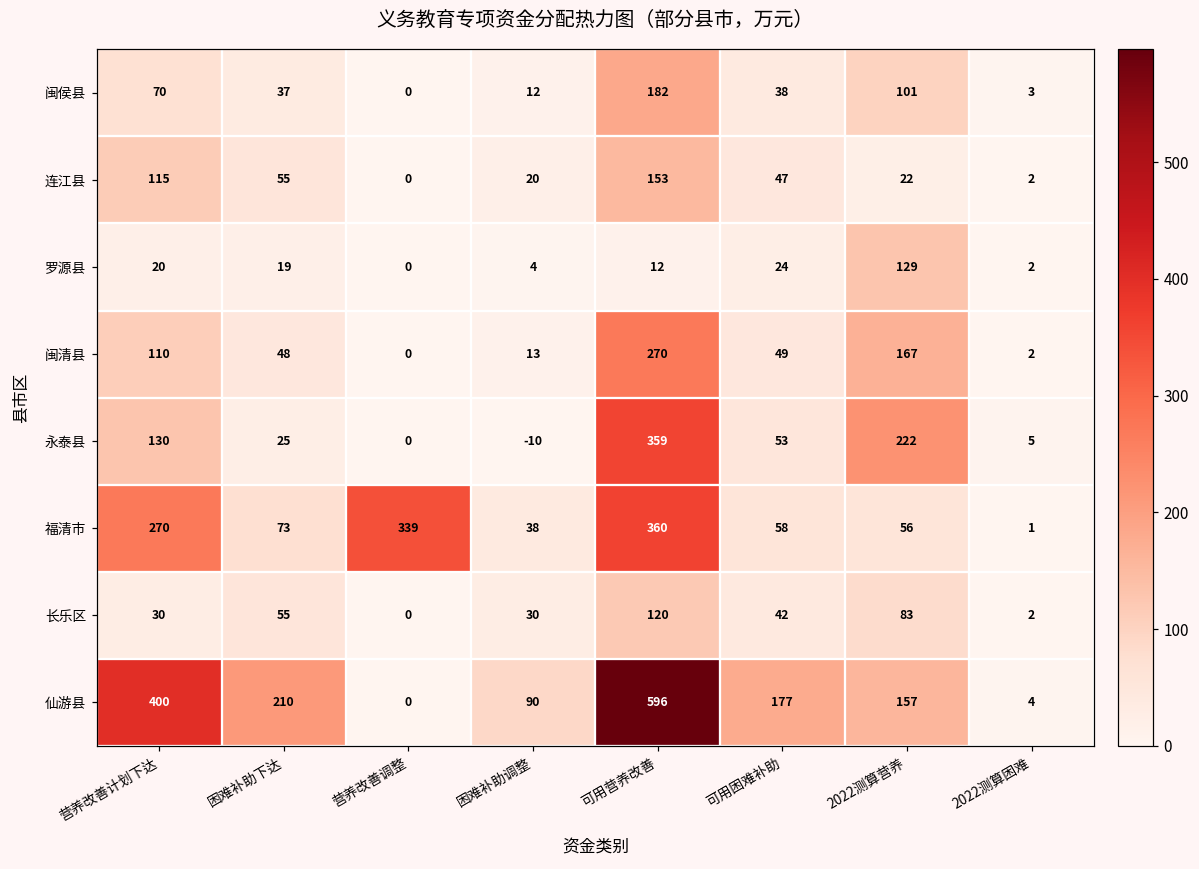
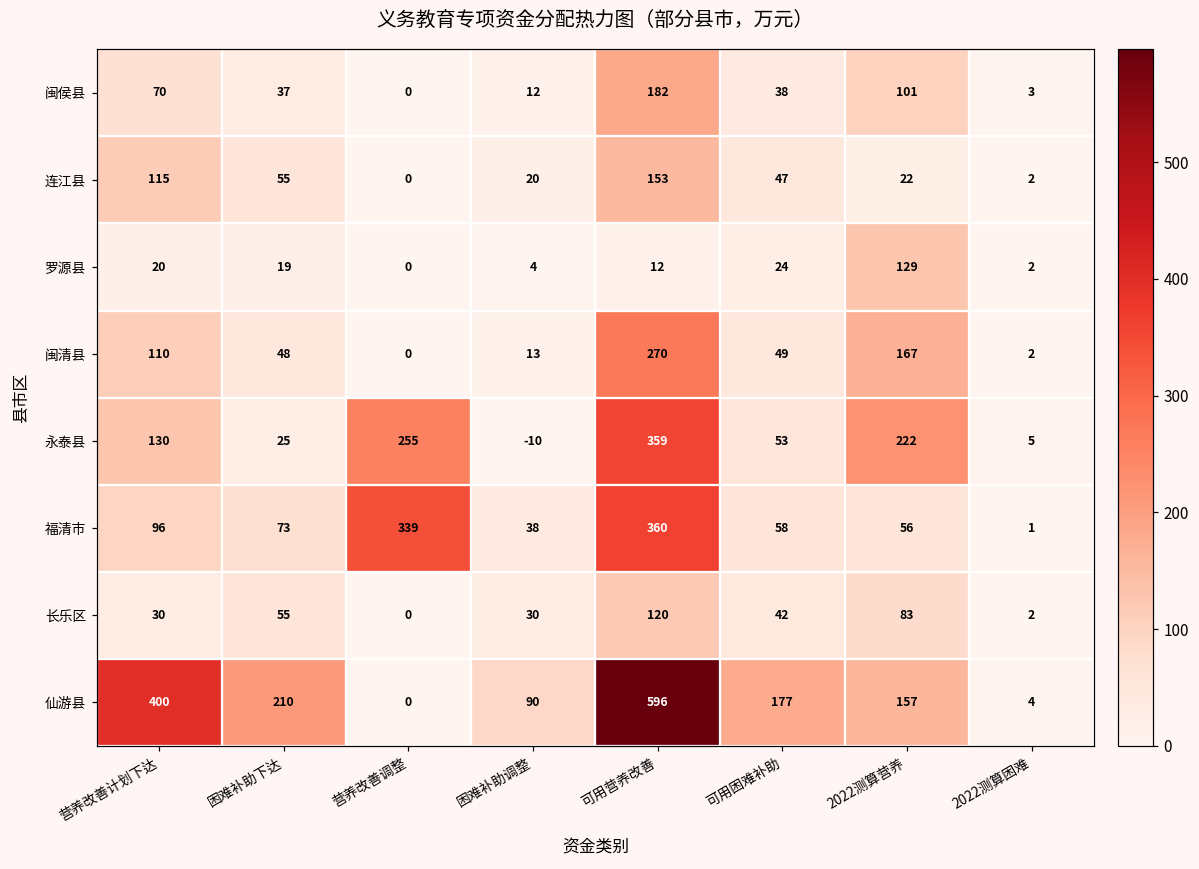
永泰县, 营养改善调整: 0 -> 255
福清市, 营养改善计划下达: 270 -> 96
